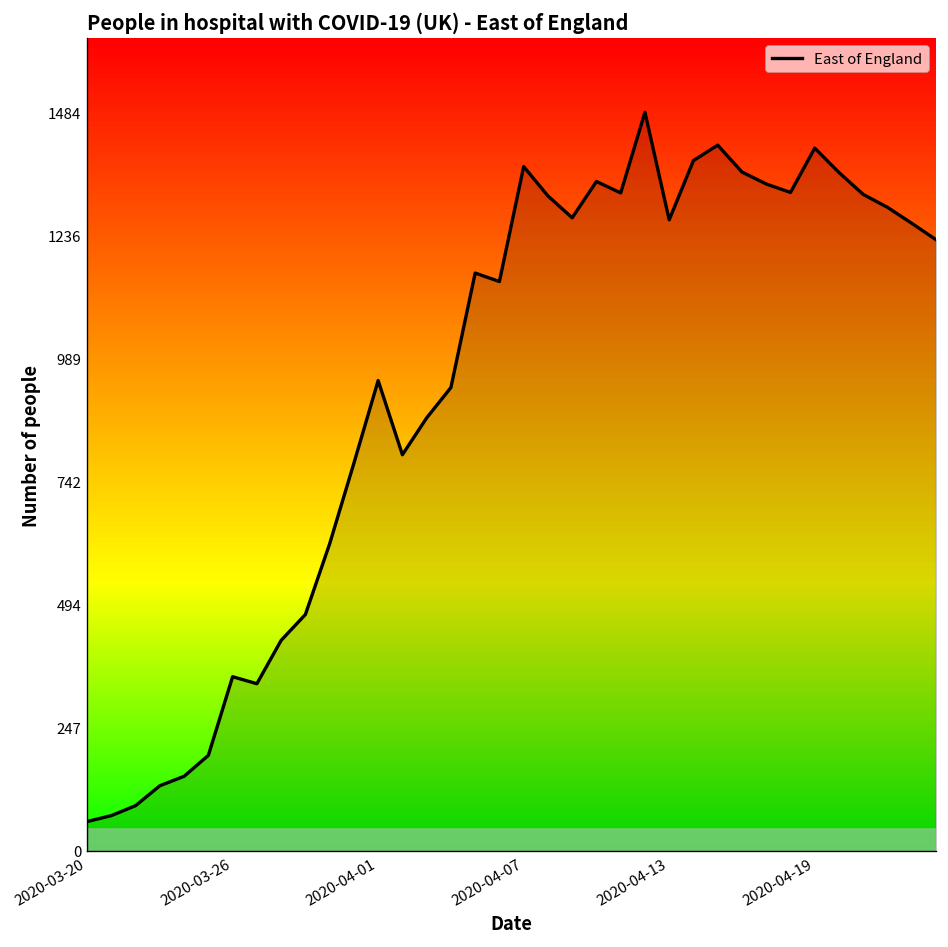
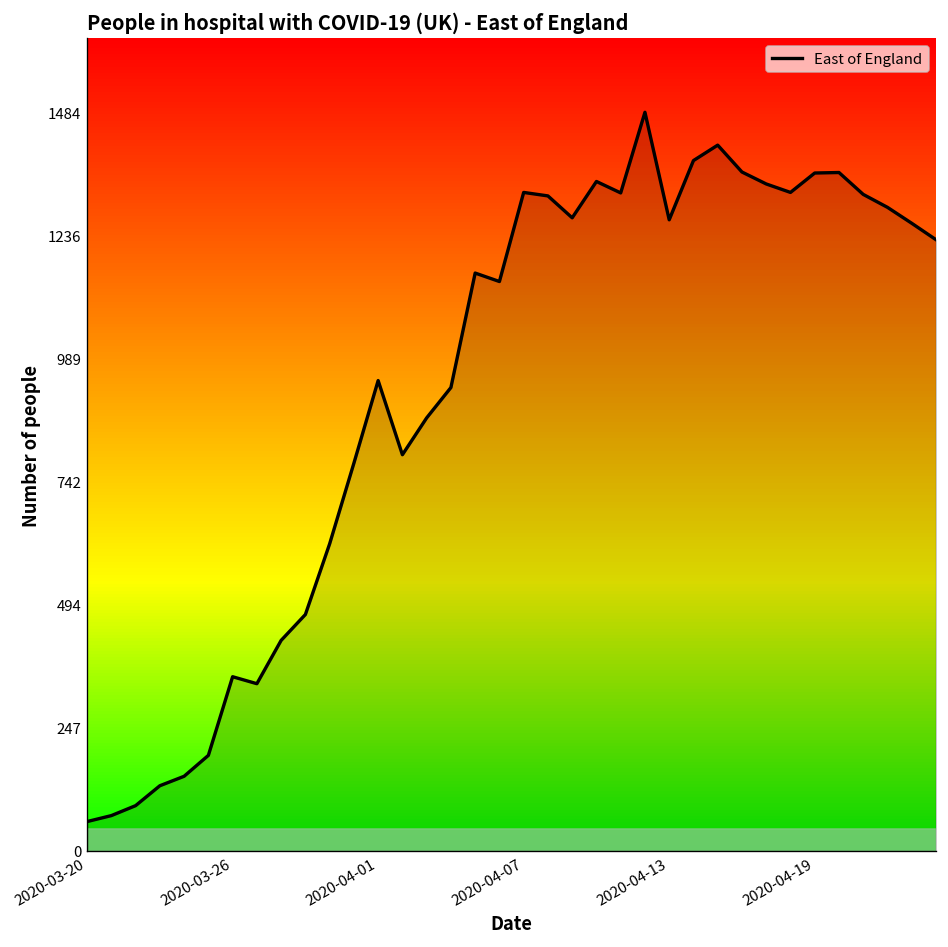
2020-04-07: 1380 -> 1320
2020-04-19: 1410 -> 1360
